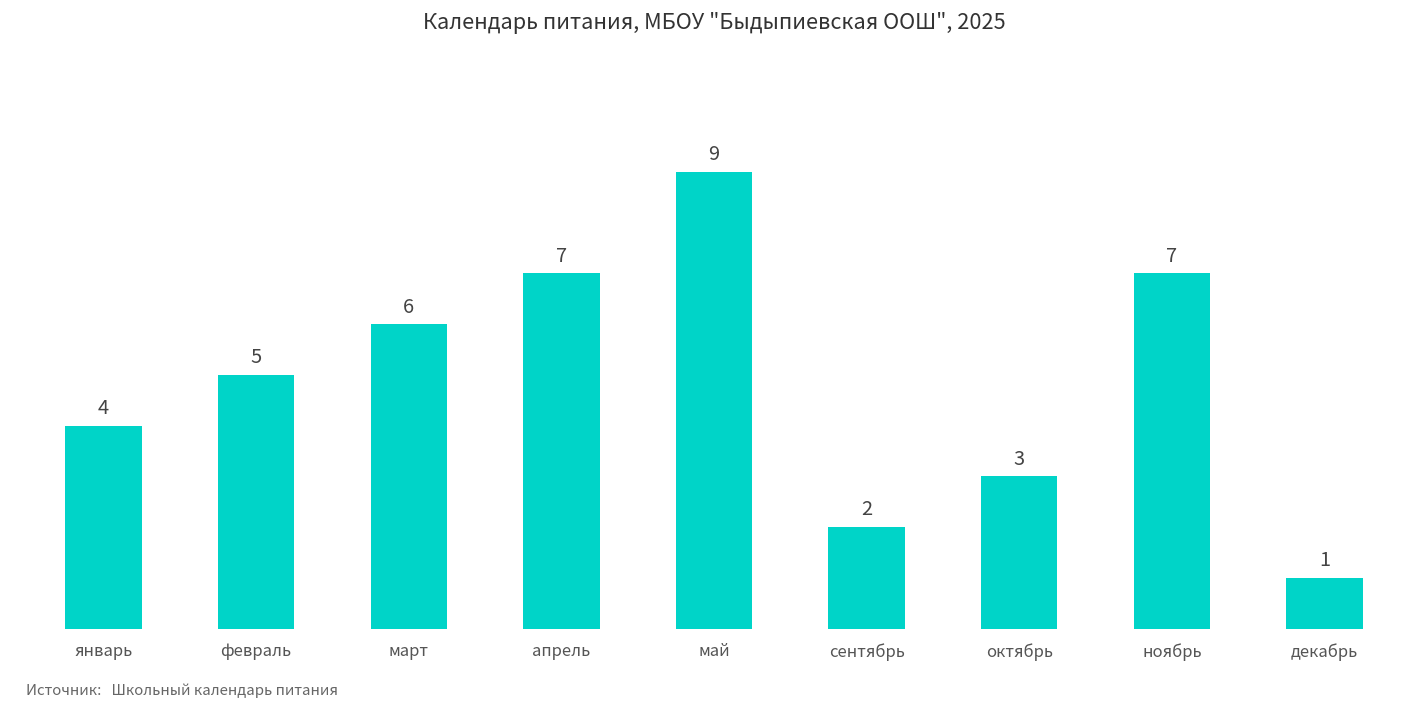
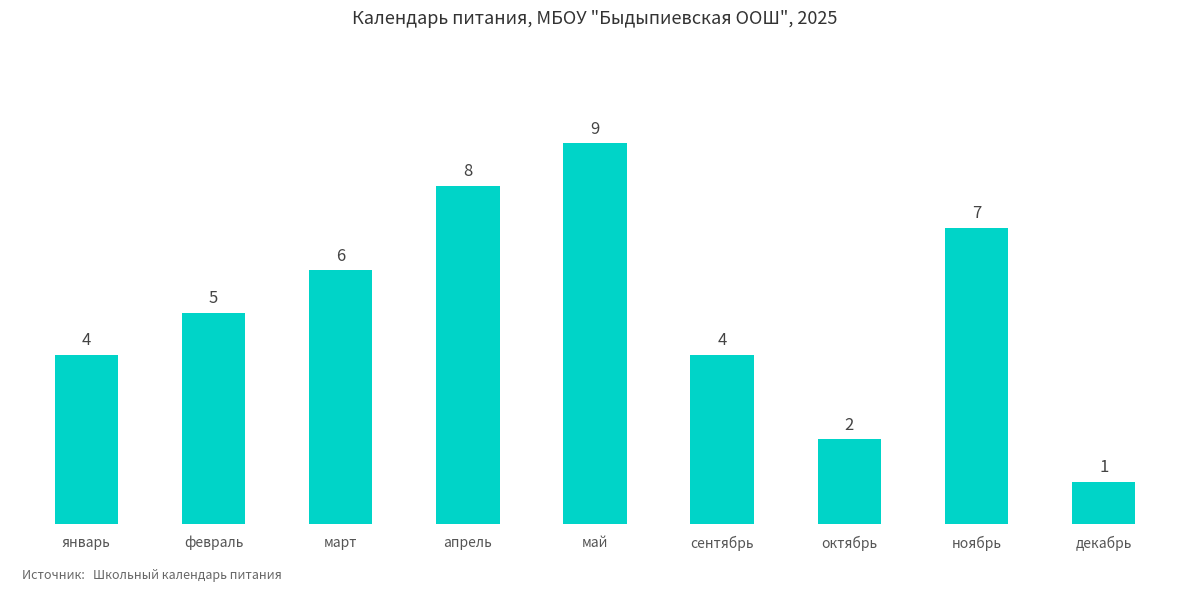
апрель: 7 -> 8
сентябрь: 2 -> 4
октябрь: 3 -> 2
